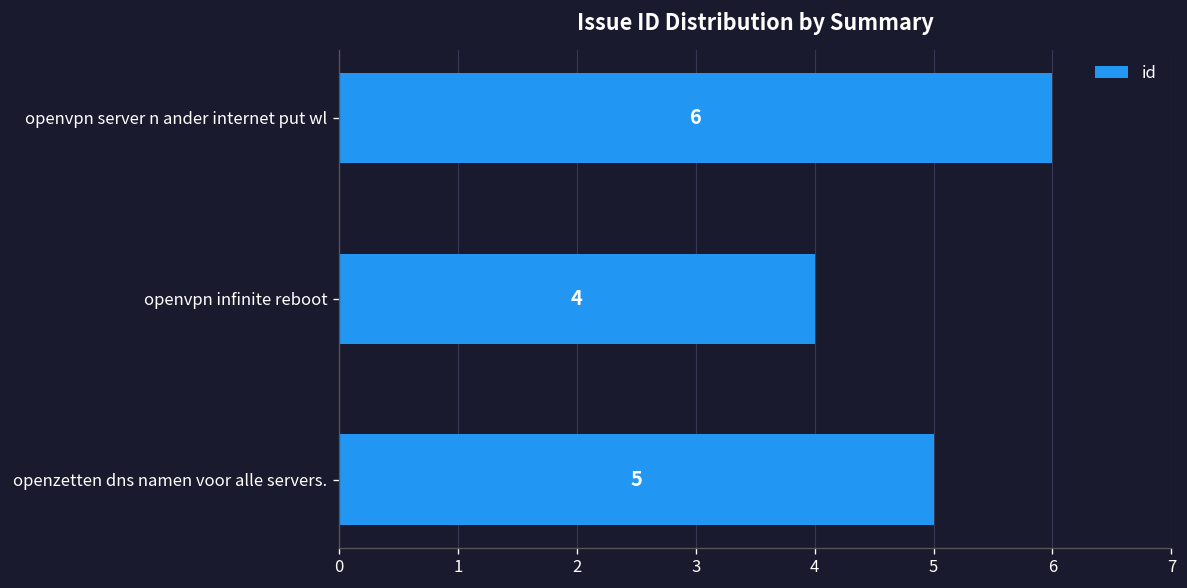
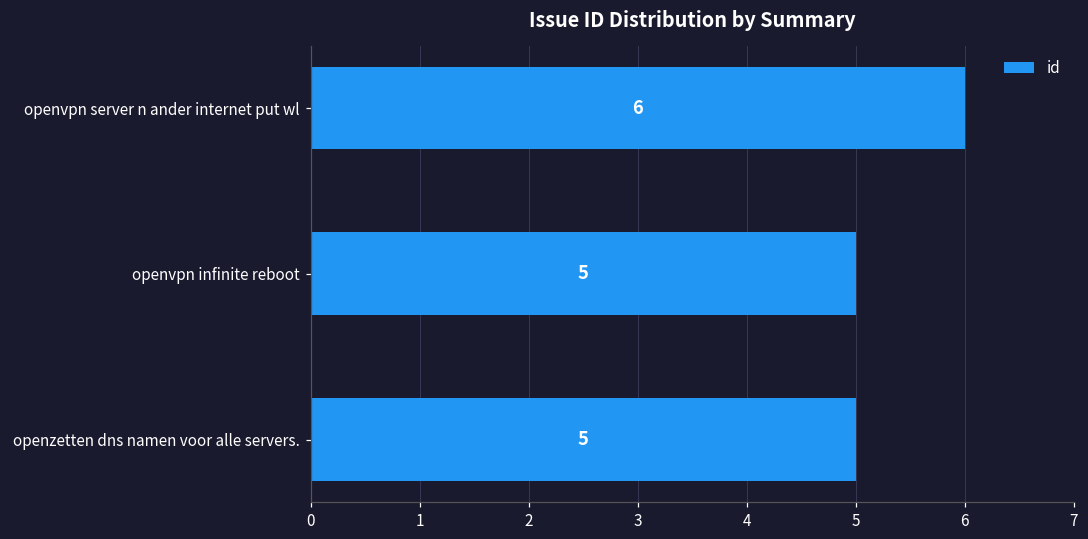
openvpn infinite reboot: 4 -> 5
